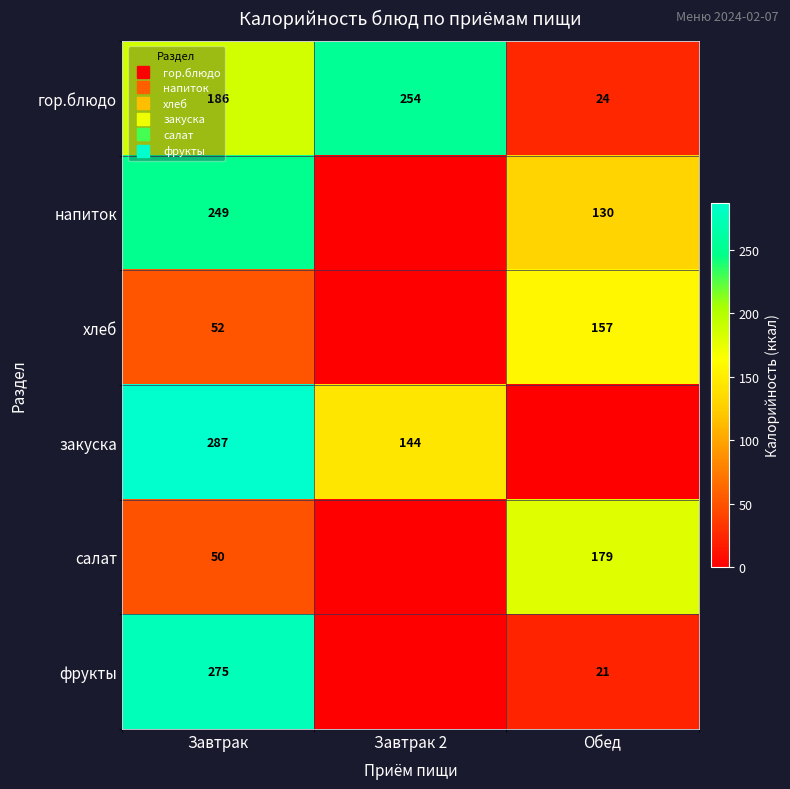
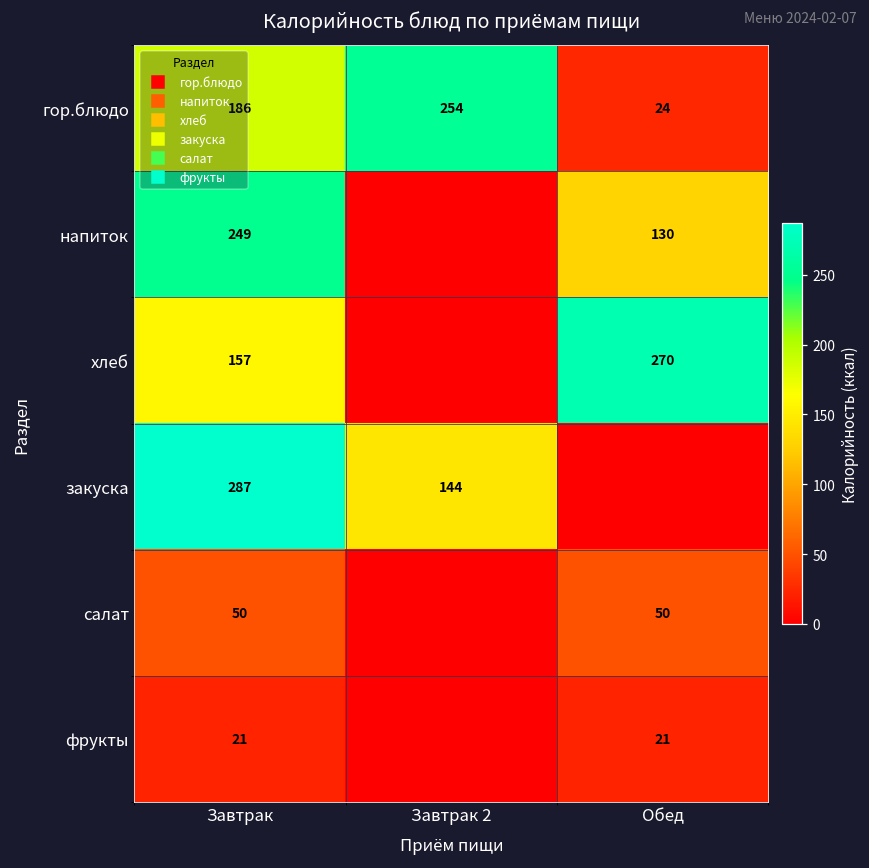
хлеб, Завтрак: 52 -> 157
хлеб, Обед: 157 -> 270
салат, Обед: 179 -> 50
фрукты, Завтрак: 275 -> 21
